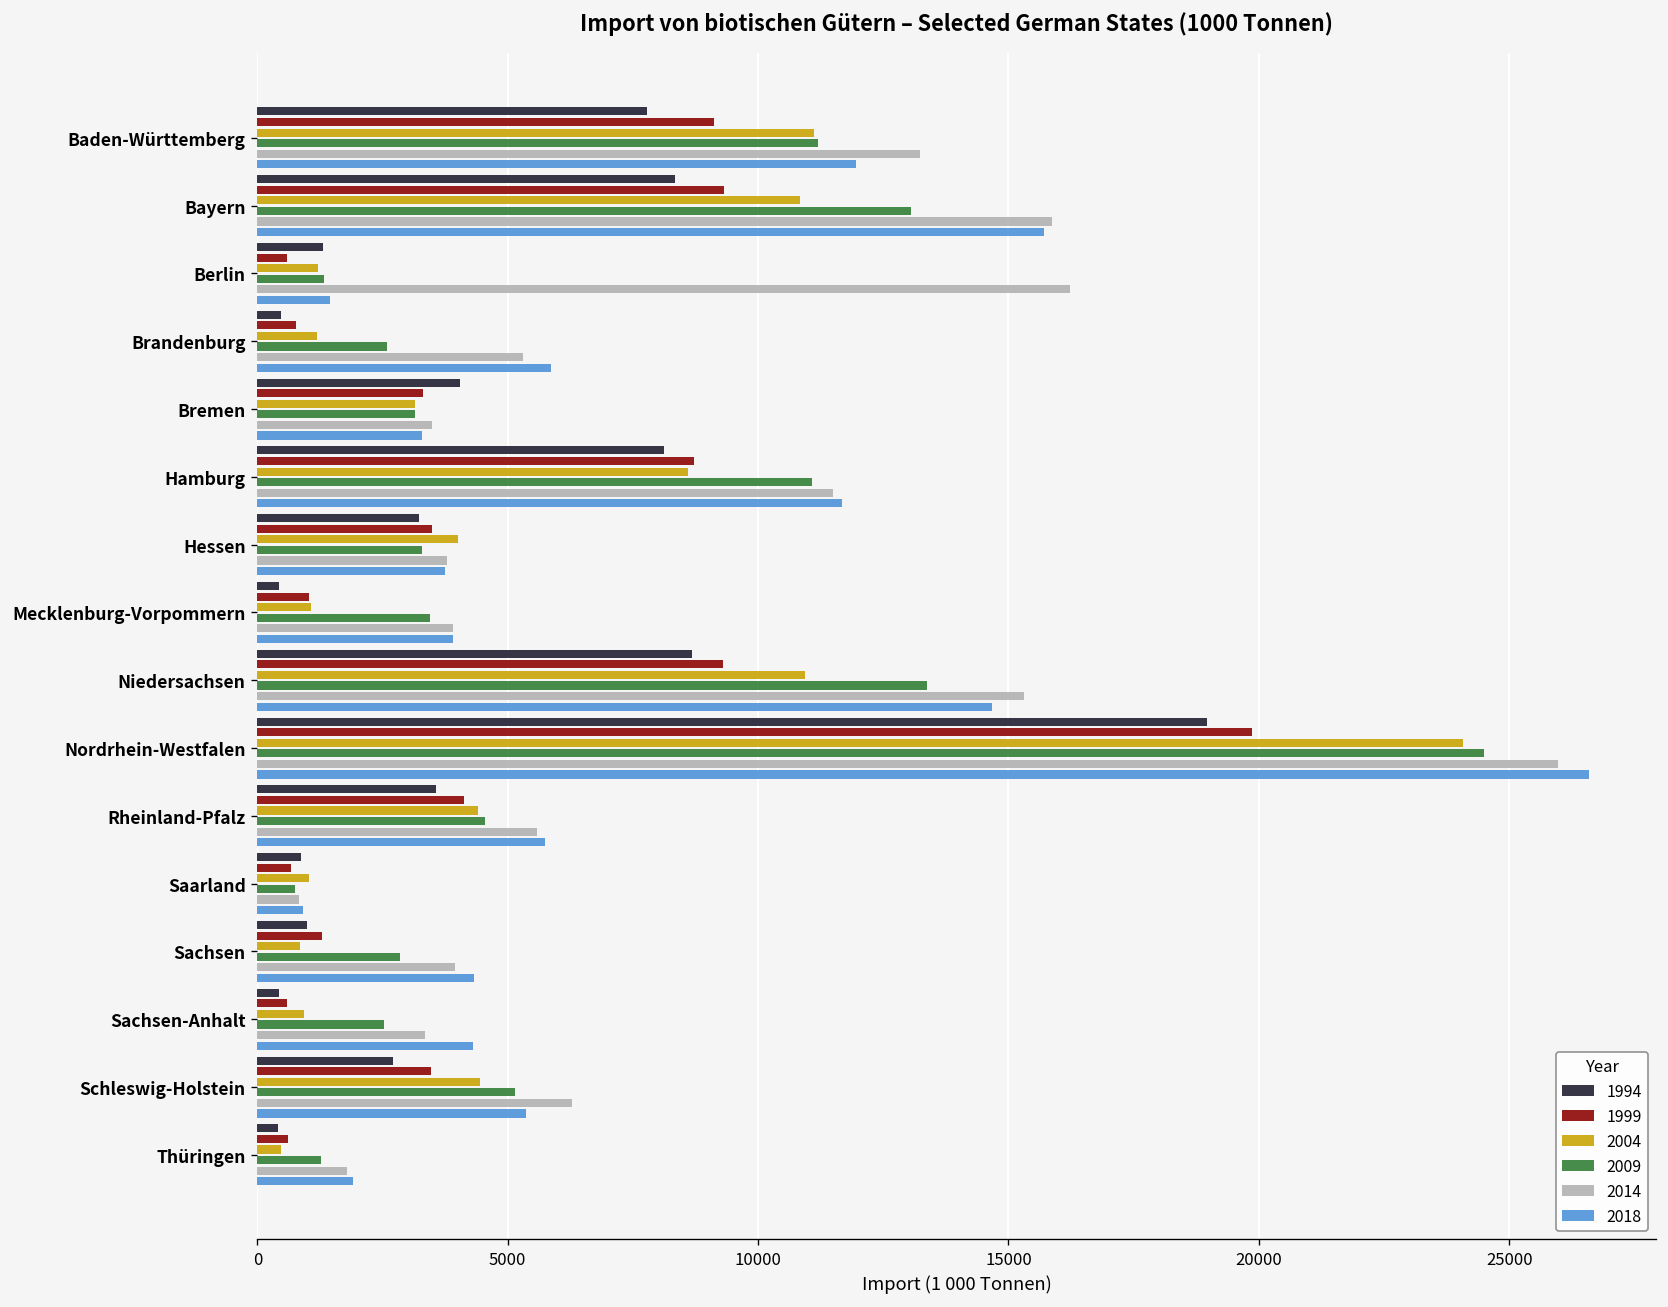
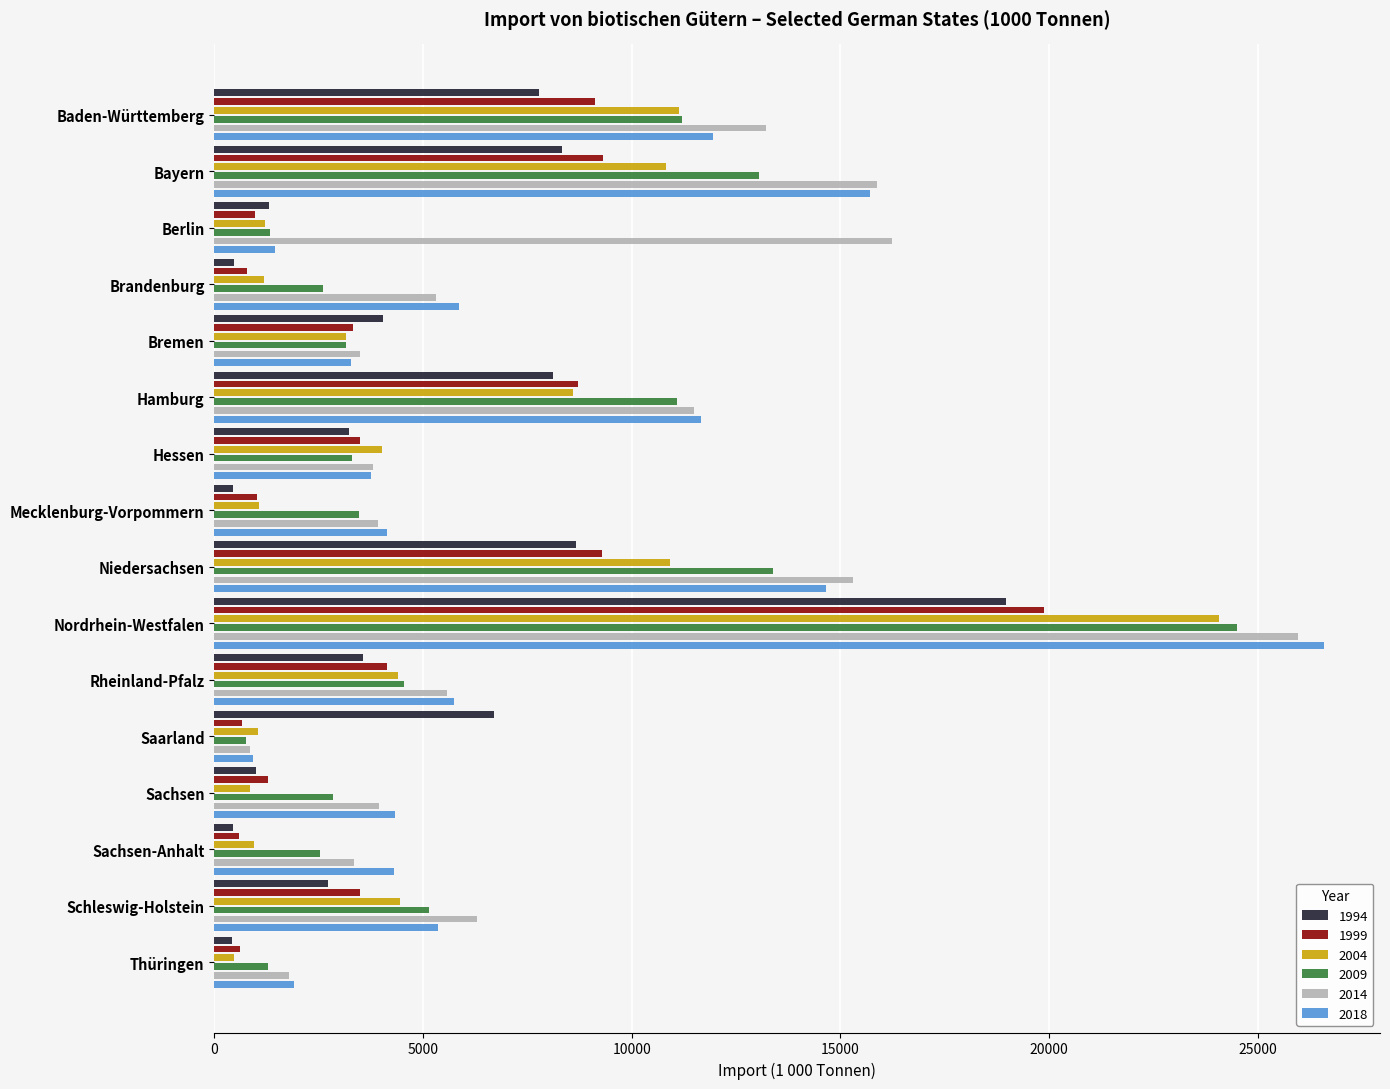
1999, Berlin: 600 -> 1000
2018, Mecklenburg-Vorpommern: 3900 -> 4100
1994, Saarland: 900 -> 6700
